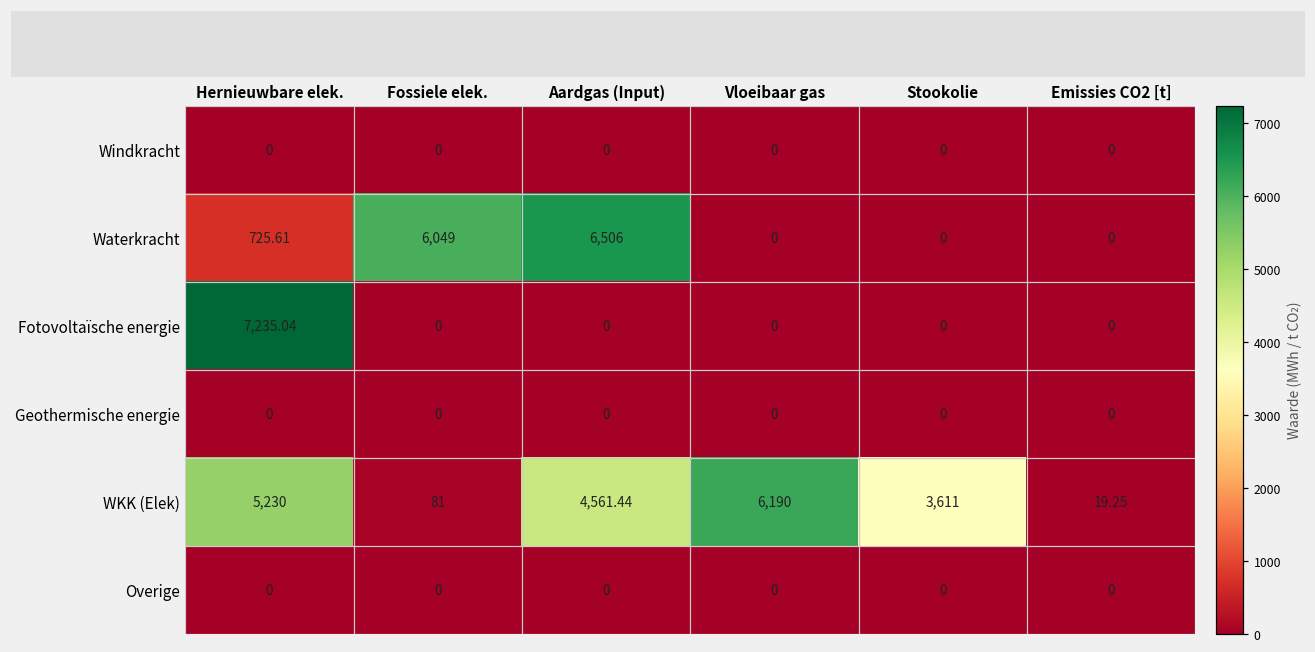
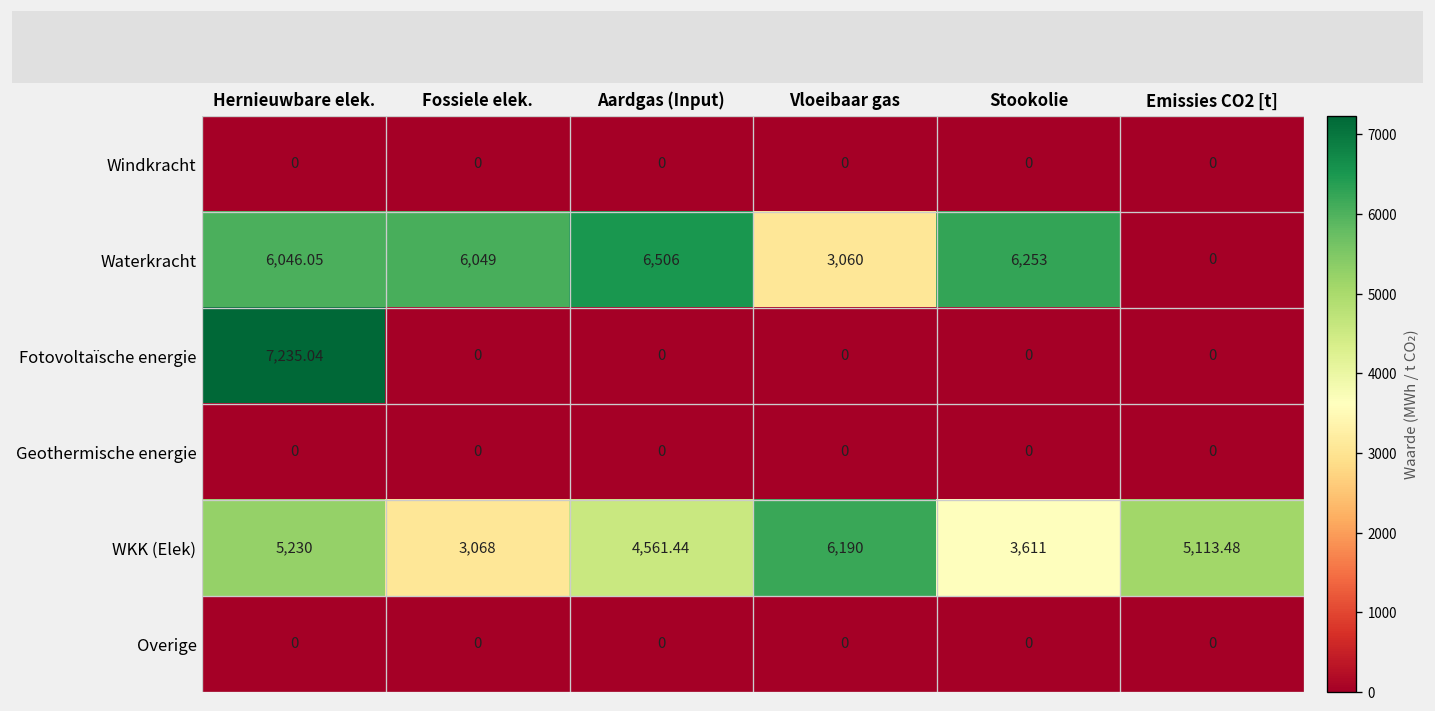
Waterkracht, Hernieuwbare elek.: 725.61 -> 6,046.05
Waterkracht, Vloeibaar gas: 0 -> 3,060
Waterkracht, Stookolie: 0 -> 6,253
WKK (Elek), Fossiele elek.: 81 -> 3,068
WKK (Elek), Emissies CO2 [t]: 19.25 -> 5,113.48
